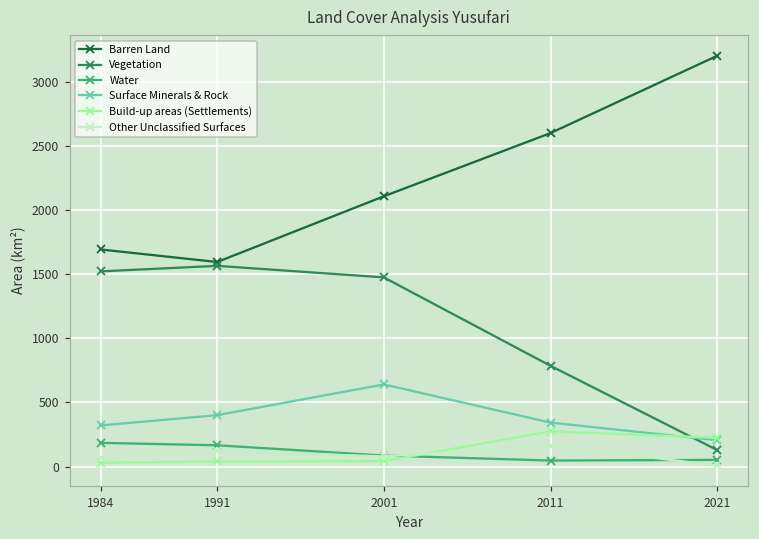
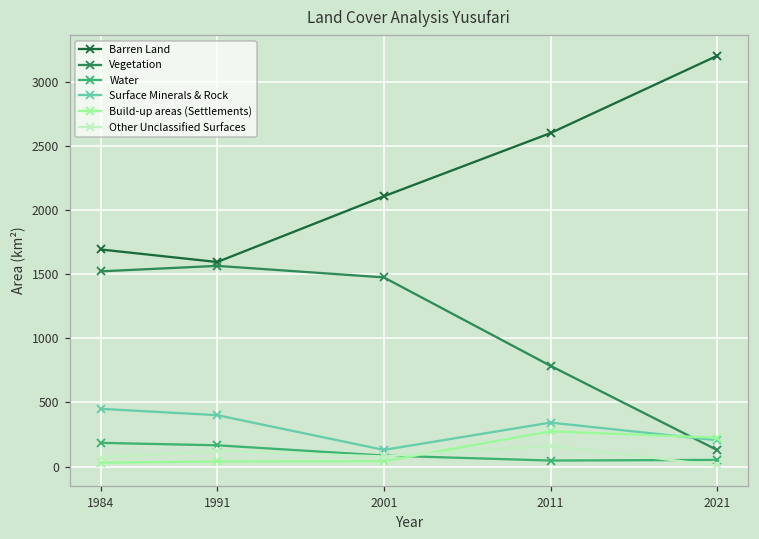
Surface Minerals & Rock, 1984: 320 -> 450
Surface Minerals & Rock, 2001: 640 -> 130
